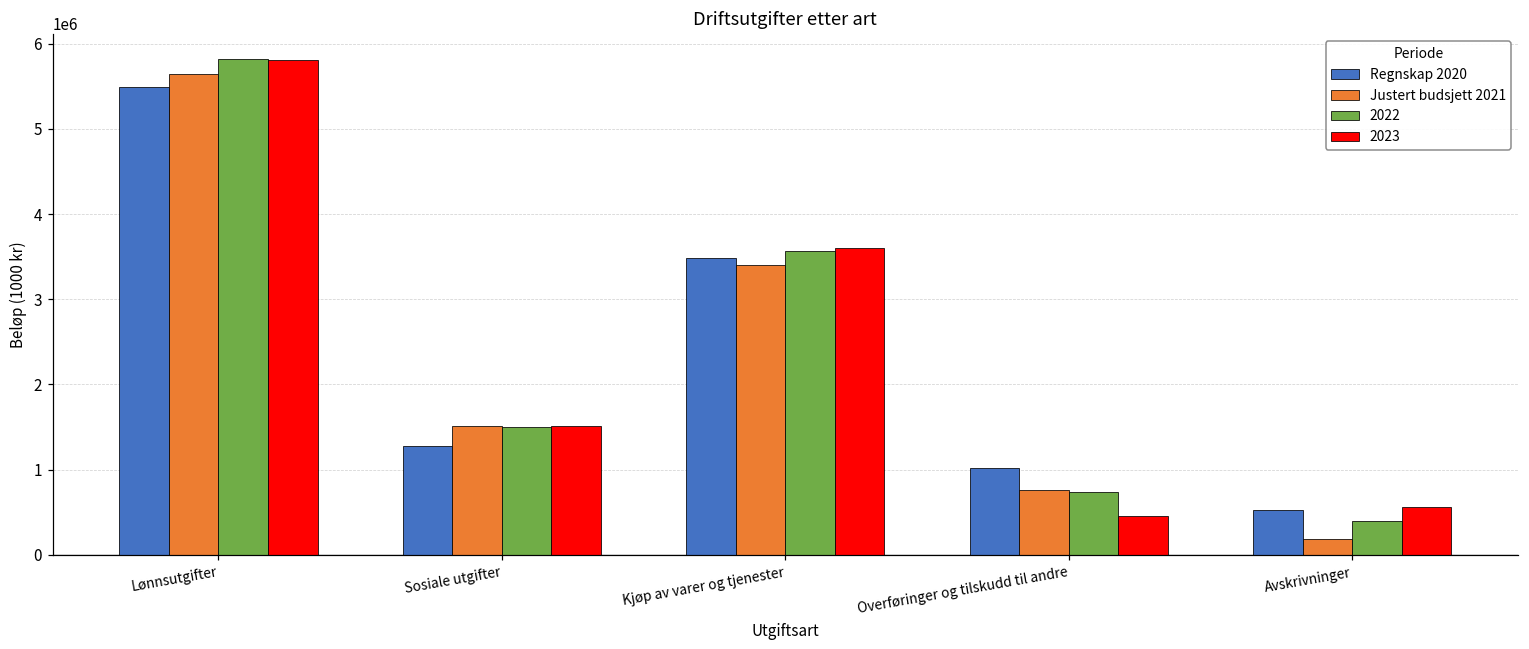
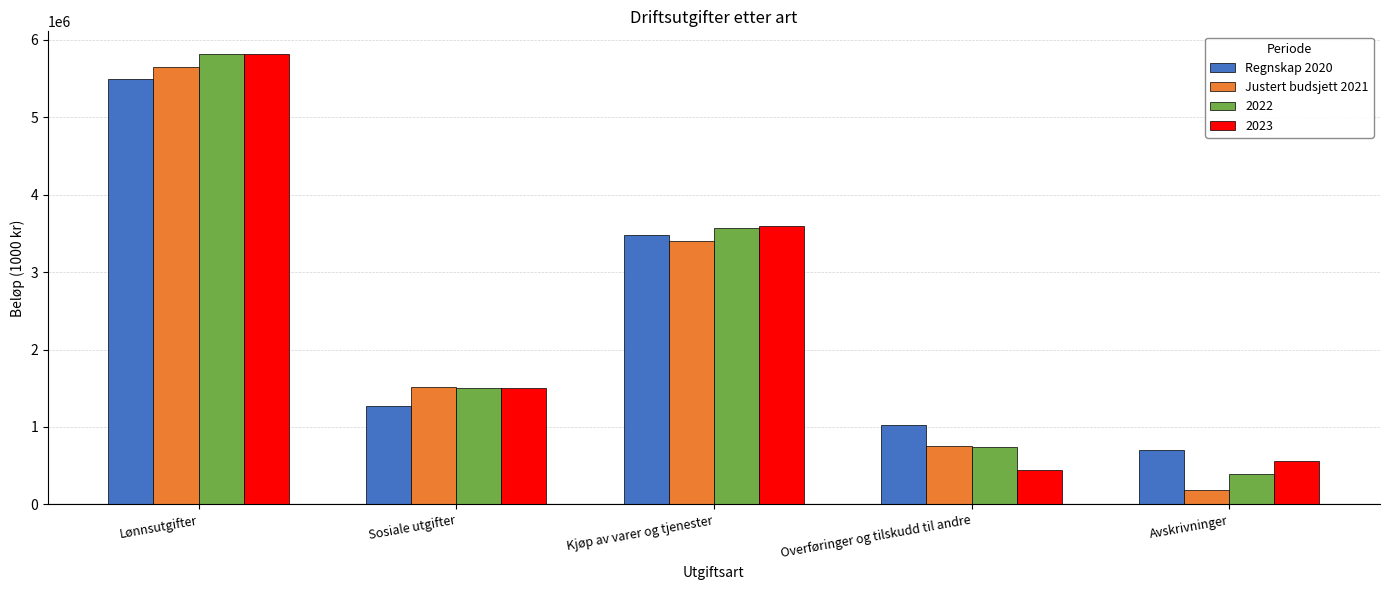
Regnskap 2020, Avskrivninger: 500000 -> 700000
